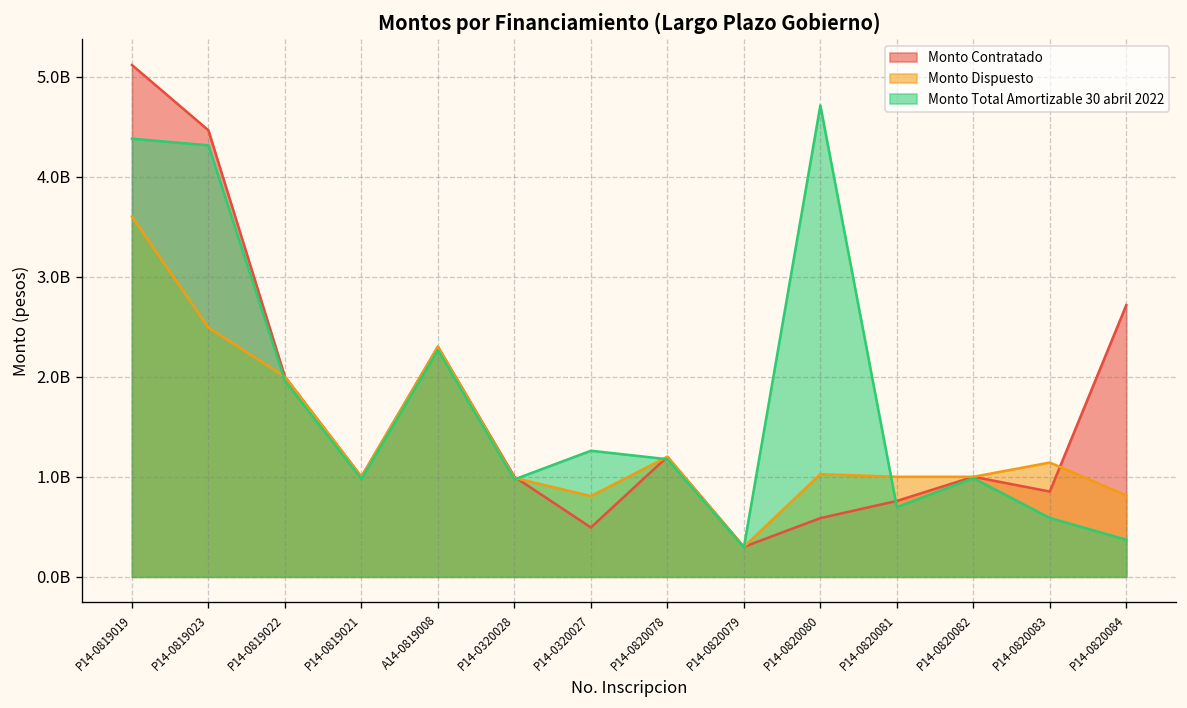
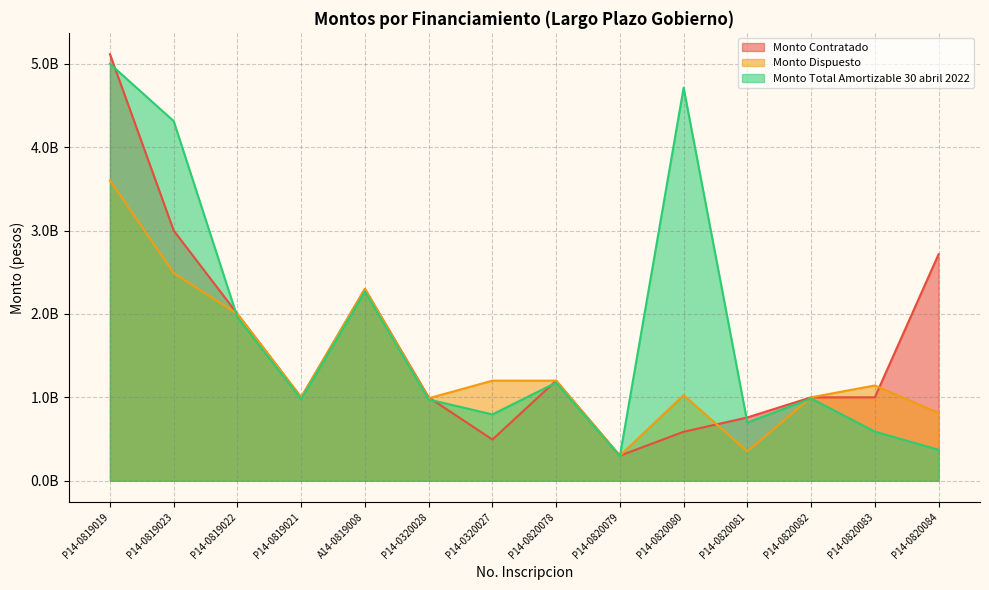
Monto Total Amortizable 30 abril 2022, P14-0819019: 4400000000 -> 5000000000
Monto Contratado, P14-0819023: 4500000000 -> 3000000000
Monto Dispuesto, P14-0320027: 800000000 -> 1200000000
Monto Total Amortizable 30 abril 2022, P14-0320027: 1300000000 -> 800000000
Monto Dispuesto, P14-0820081: 1000000000 -> 400000000
Monto Contratado, P14-0820083: 900000000 -> 1000000000
